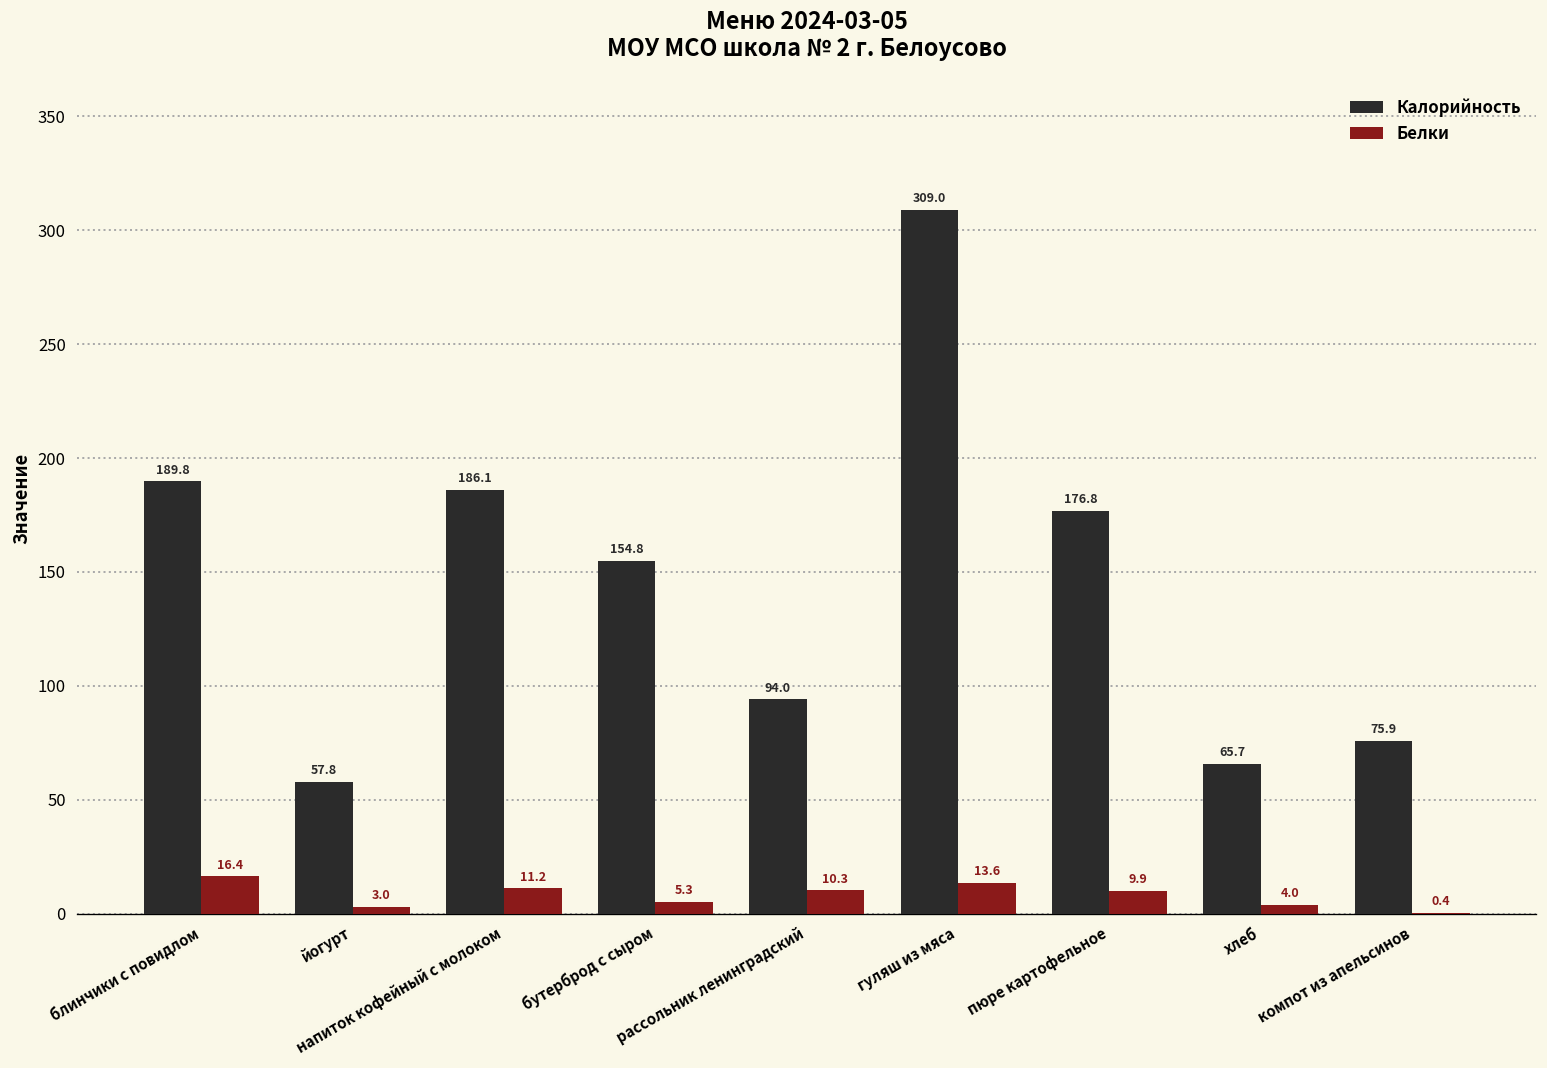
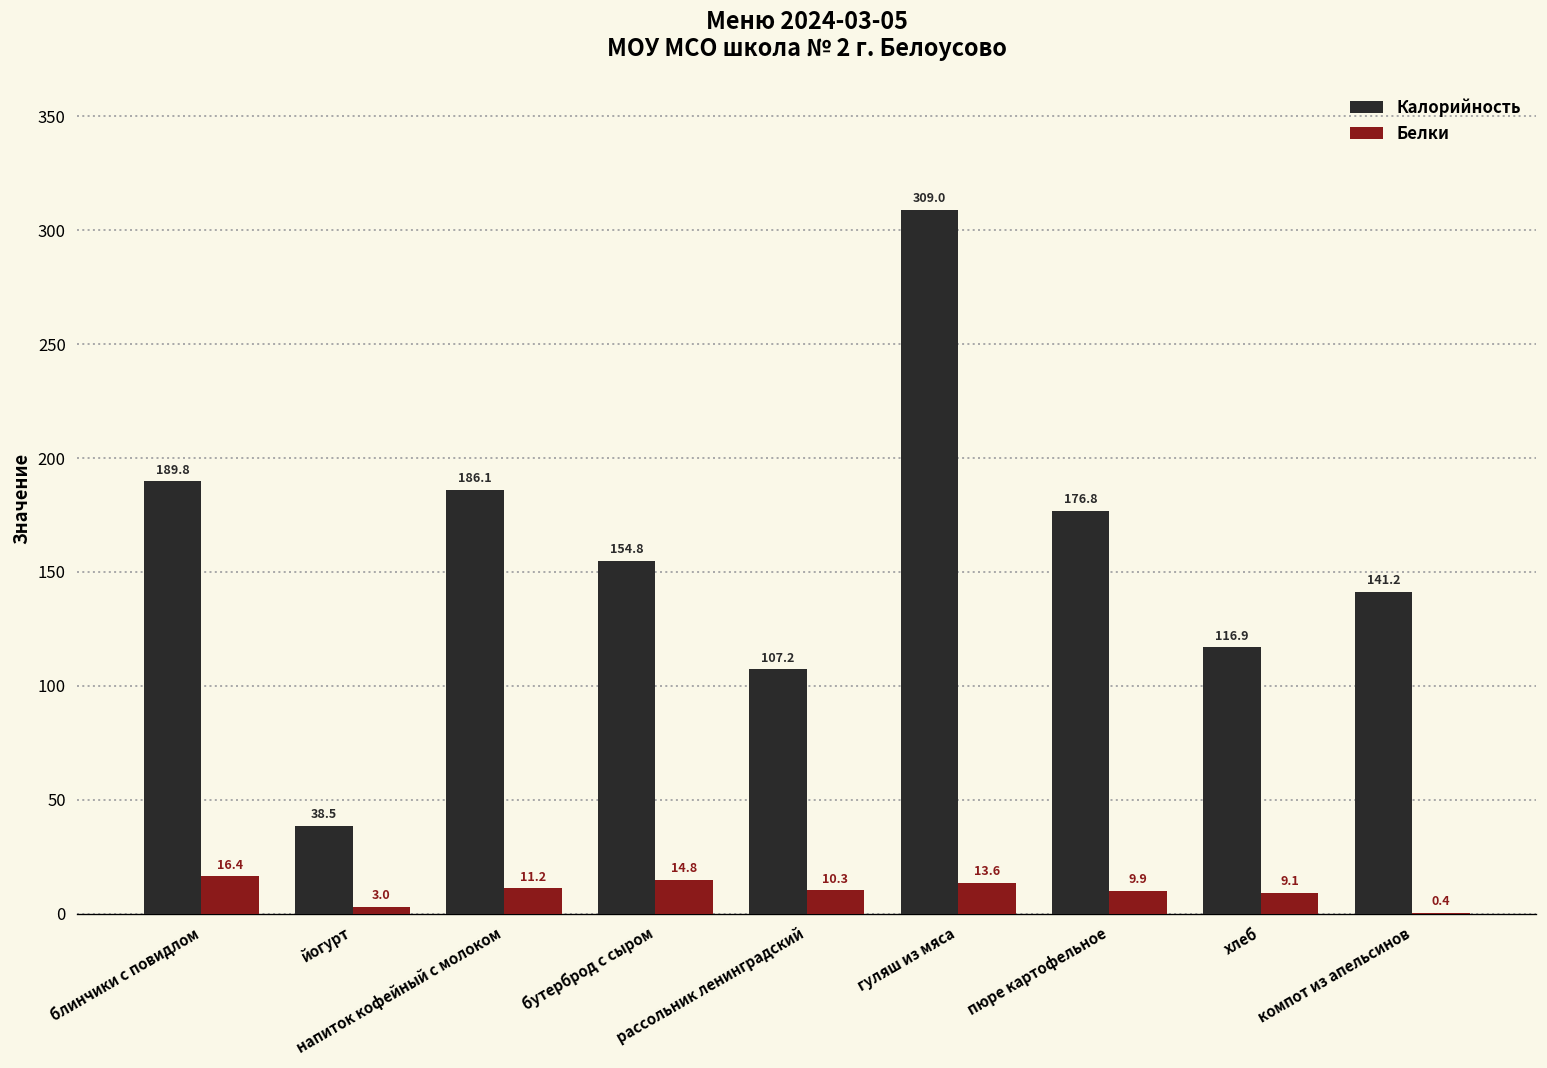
Калорийность, йогурт: 57.8 -> 38.5
Белки, бутерброд с сыром: 5.3 -> 14.8
Калорийность, рассольник ленинградский: 94.0 -> 107.2
Калорийность, хлеб: 65.7 -> 116.9
Белки, хлеб: 4.0 -> 9.1
Калорийность, компот из апельсинов: 75.9 -> 141.2
